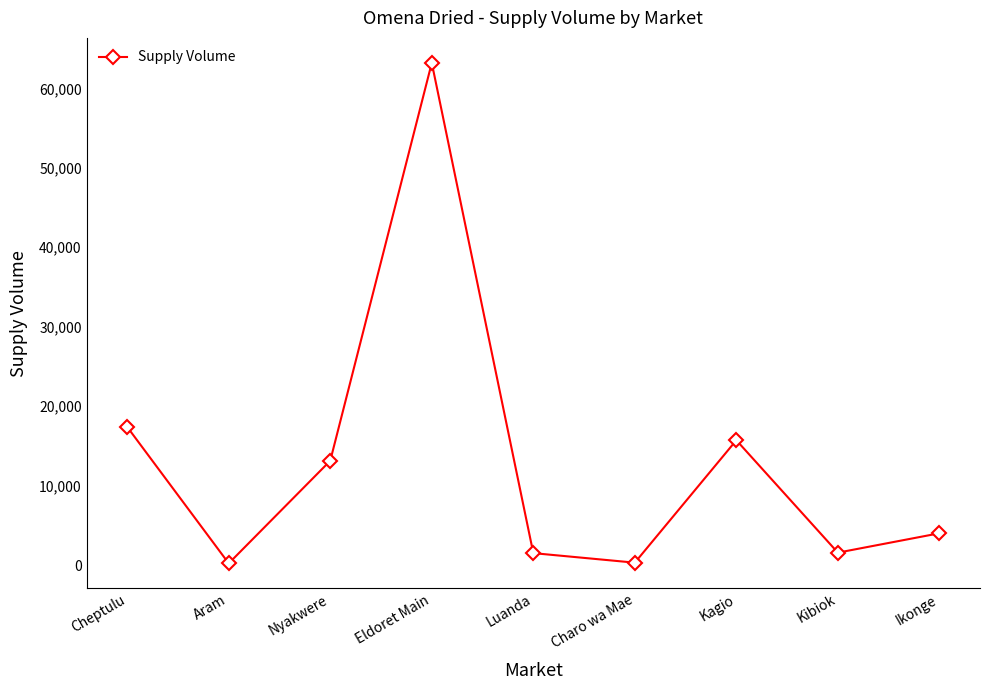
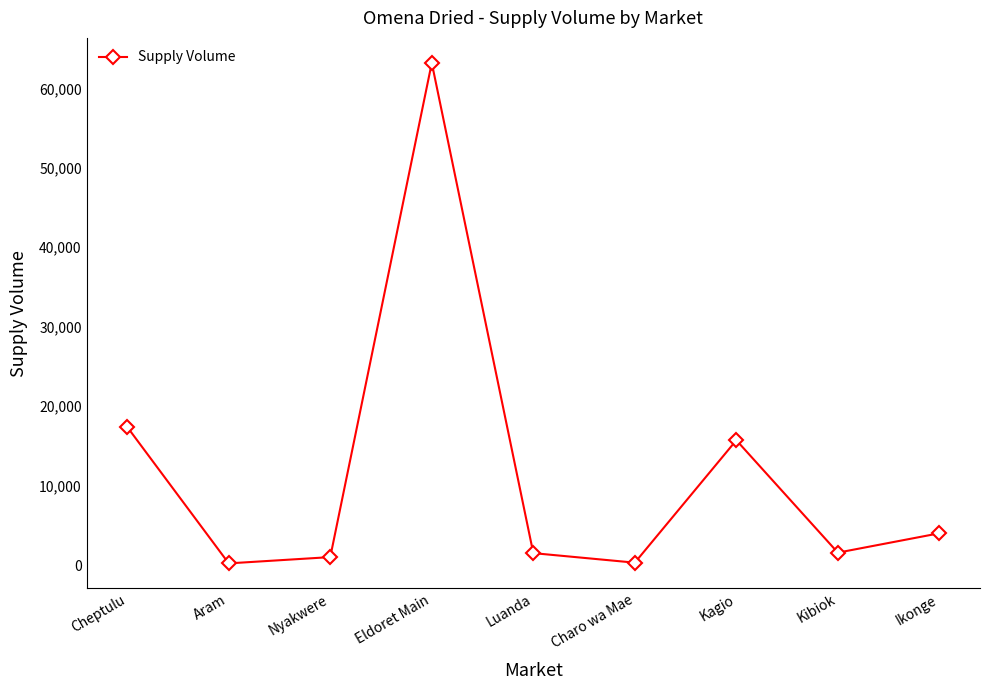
Nyakwere: 13,000 -> 1,000
